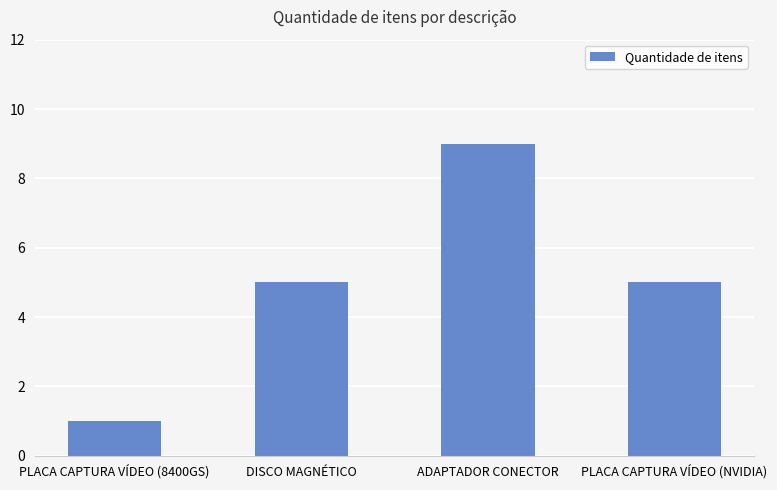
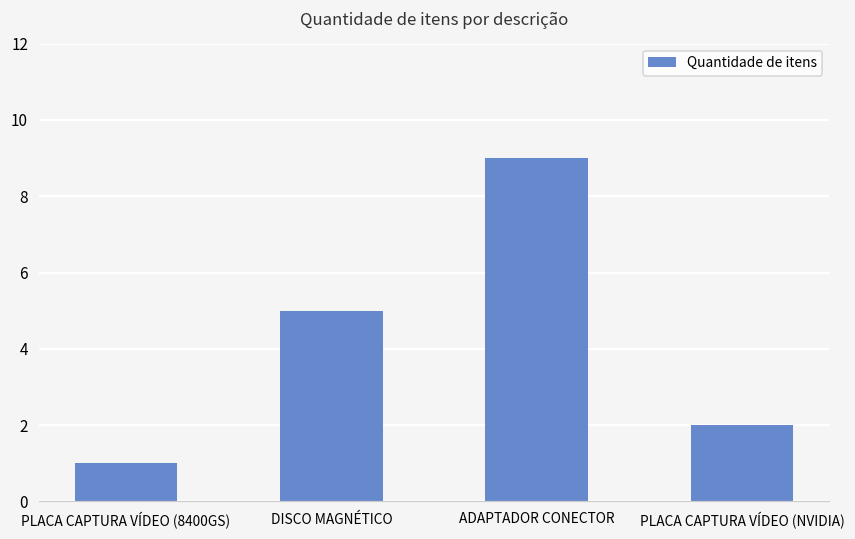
PLACA CAPTURA VÍDEO (NVIDIA): 5 -> 2
